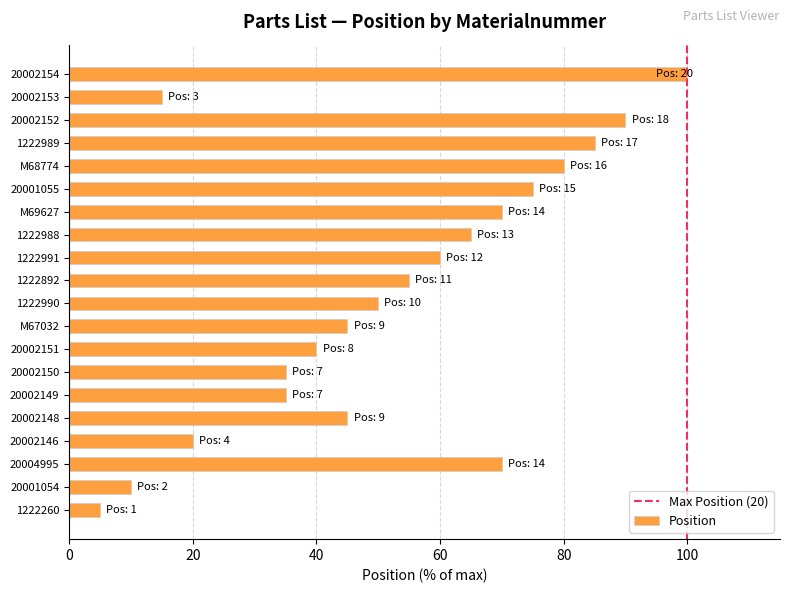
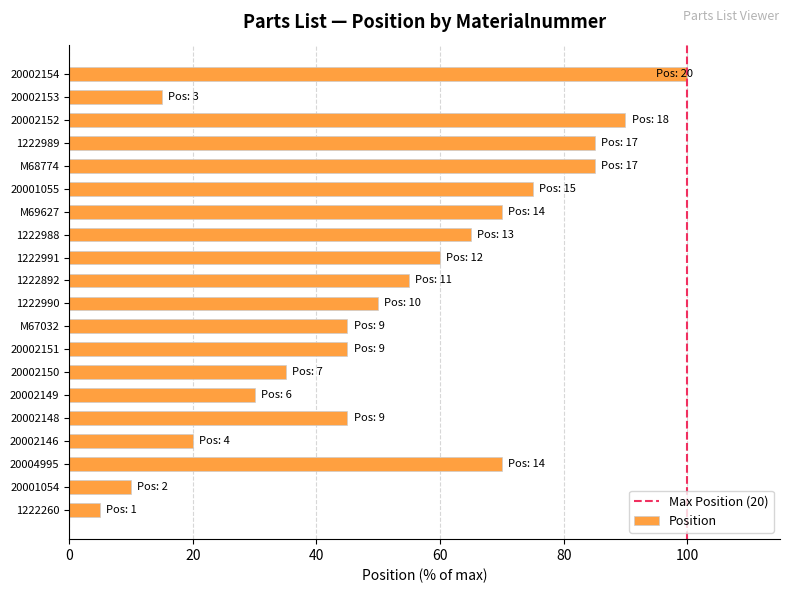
M68774: 16 -> 17
20002151: 8 -> 9
20002149: 7 -> 6
